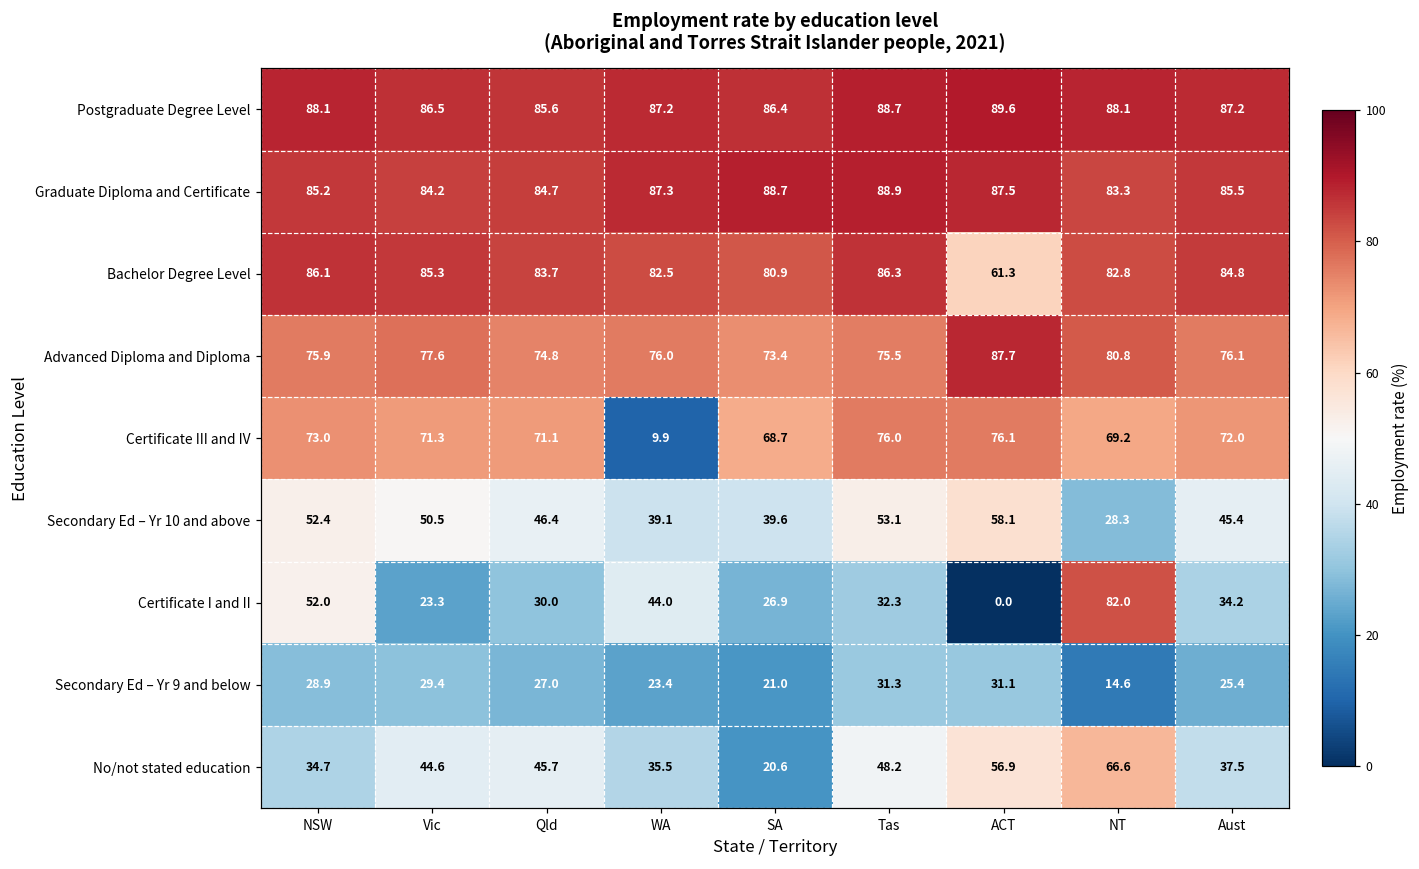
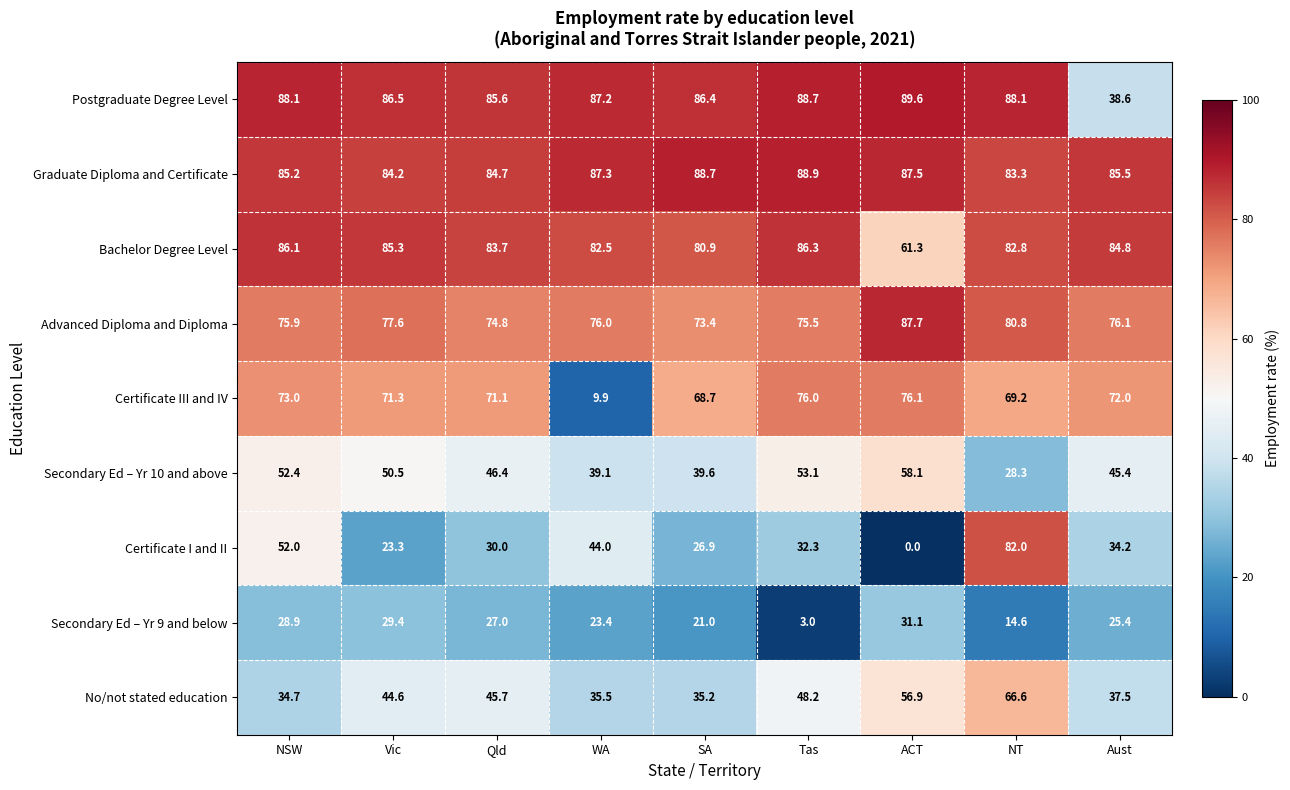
Postgraduate Degree Level, Aust: 87.2 -> 38.6
Secondary Ed – Yr 9 and below, Tas: 31.3 -> 3.0
No/not stated education, SA: 20.6 -> 35.2
